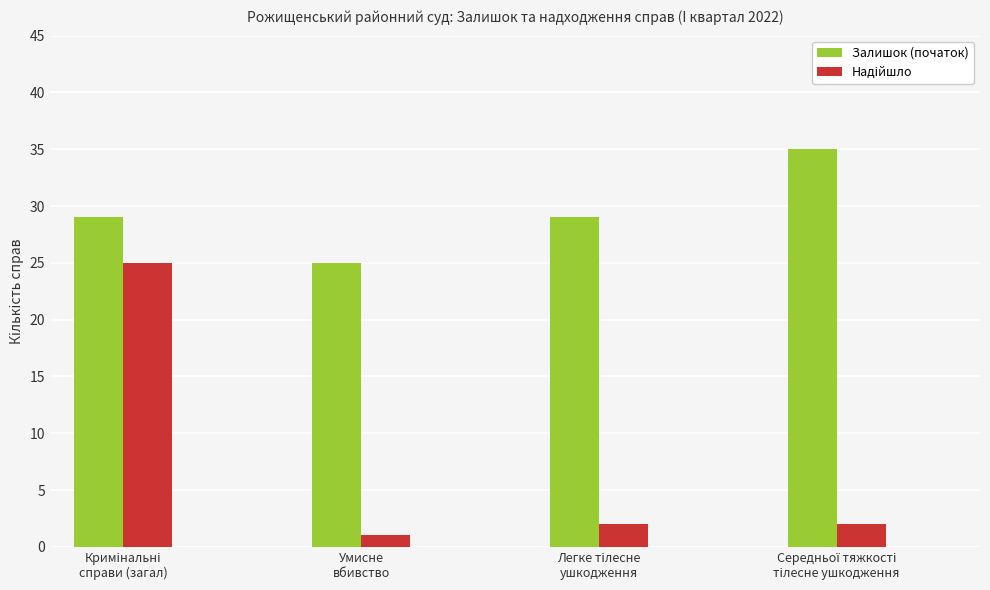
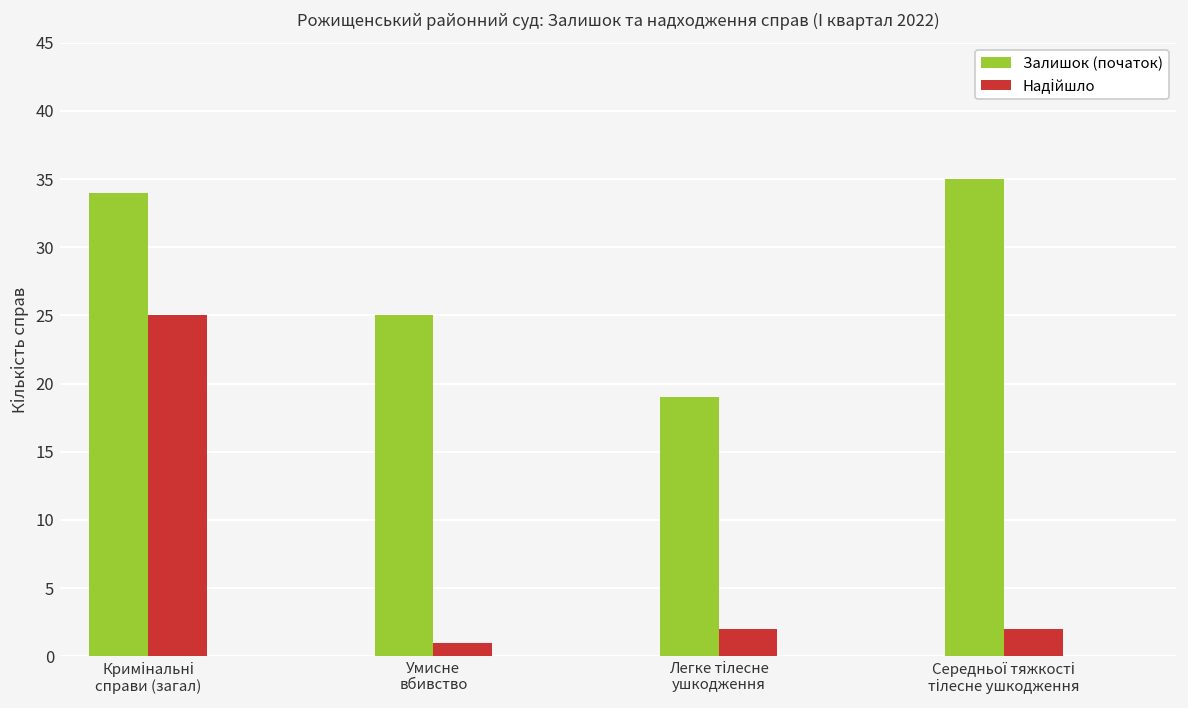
Залишок (початок), Кримінальні справи (загал): 29 -> 34
Залишок (початок), Легке тілесне ушкодження: 29 -> 19
